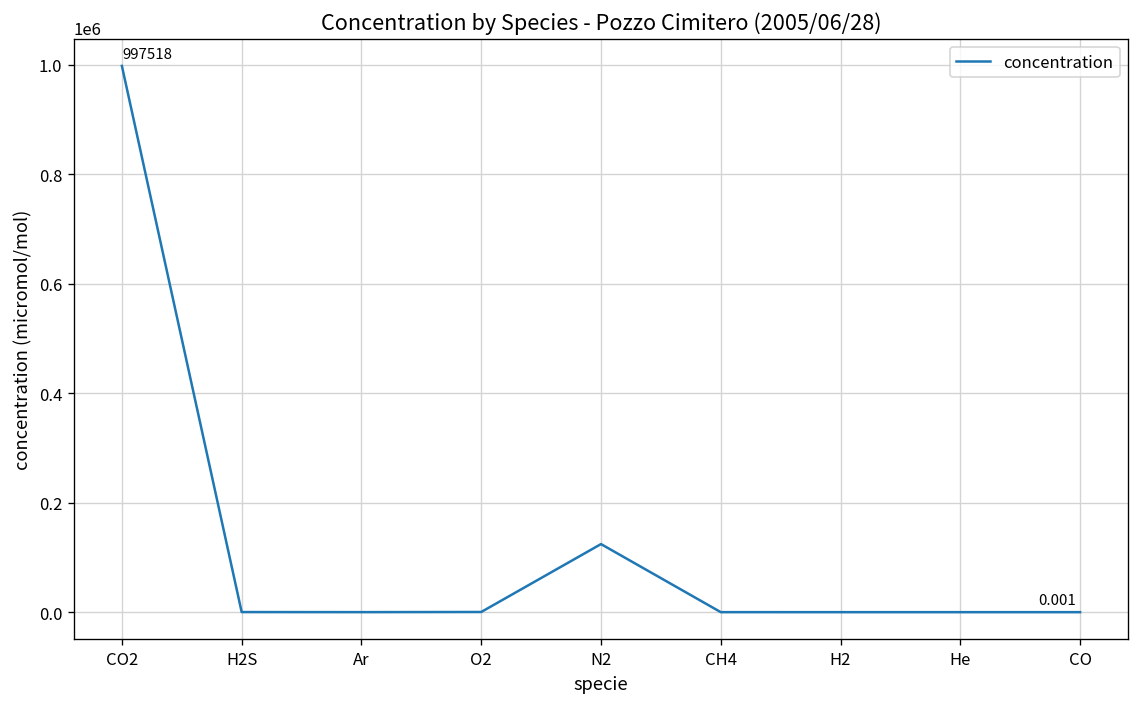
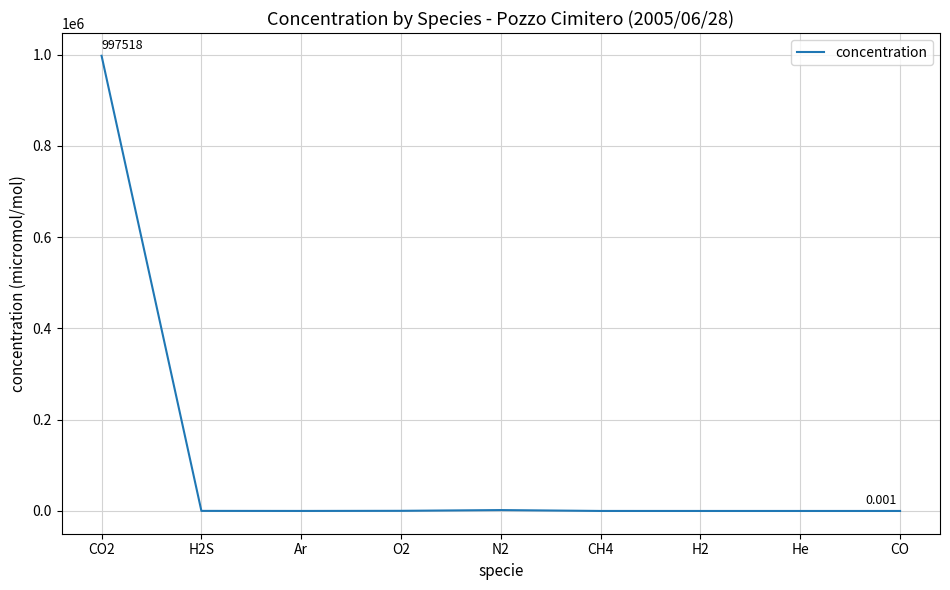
N2: 120000 -> 0
